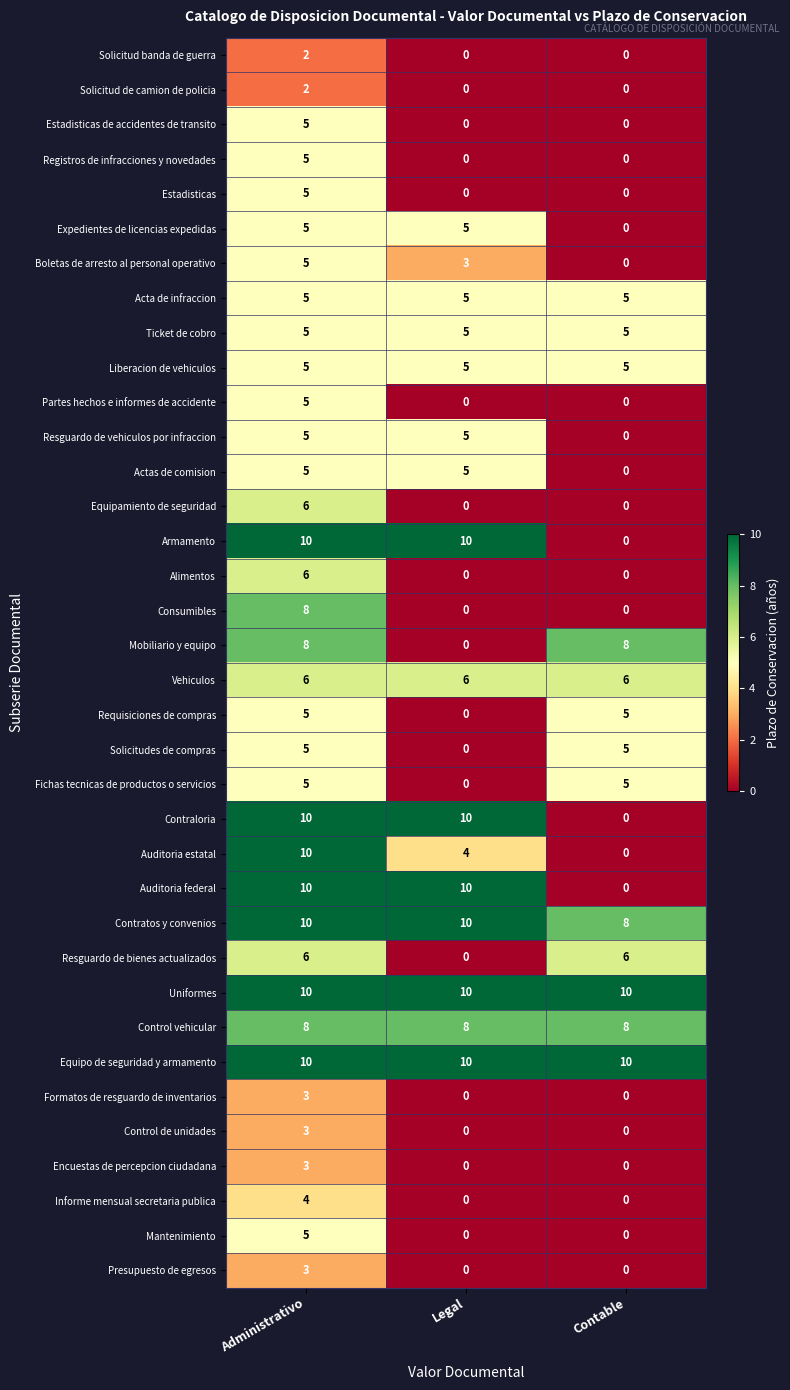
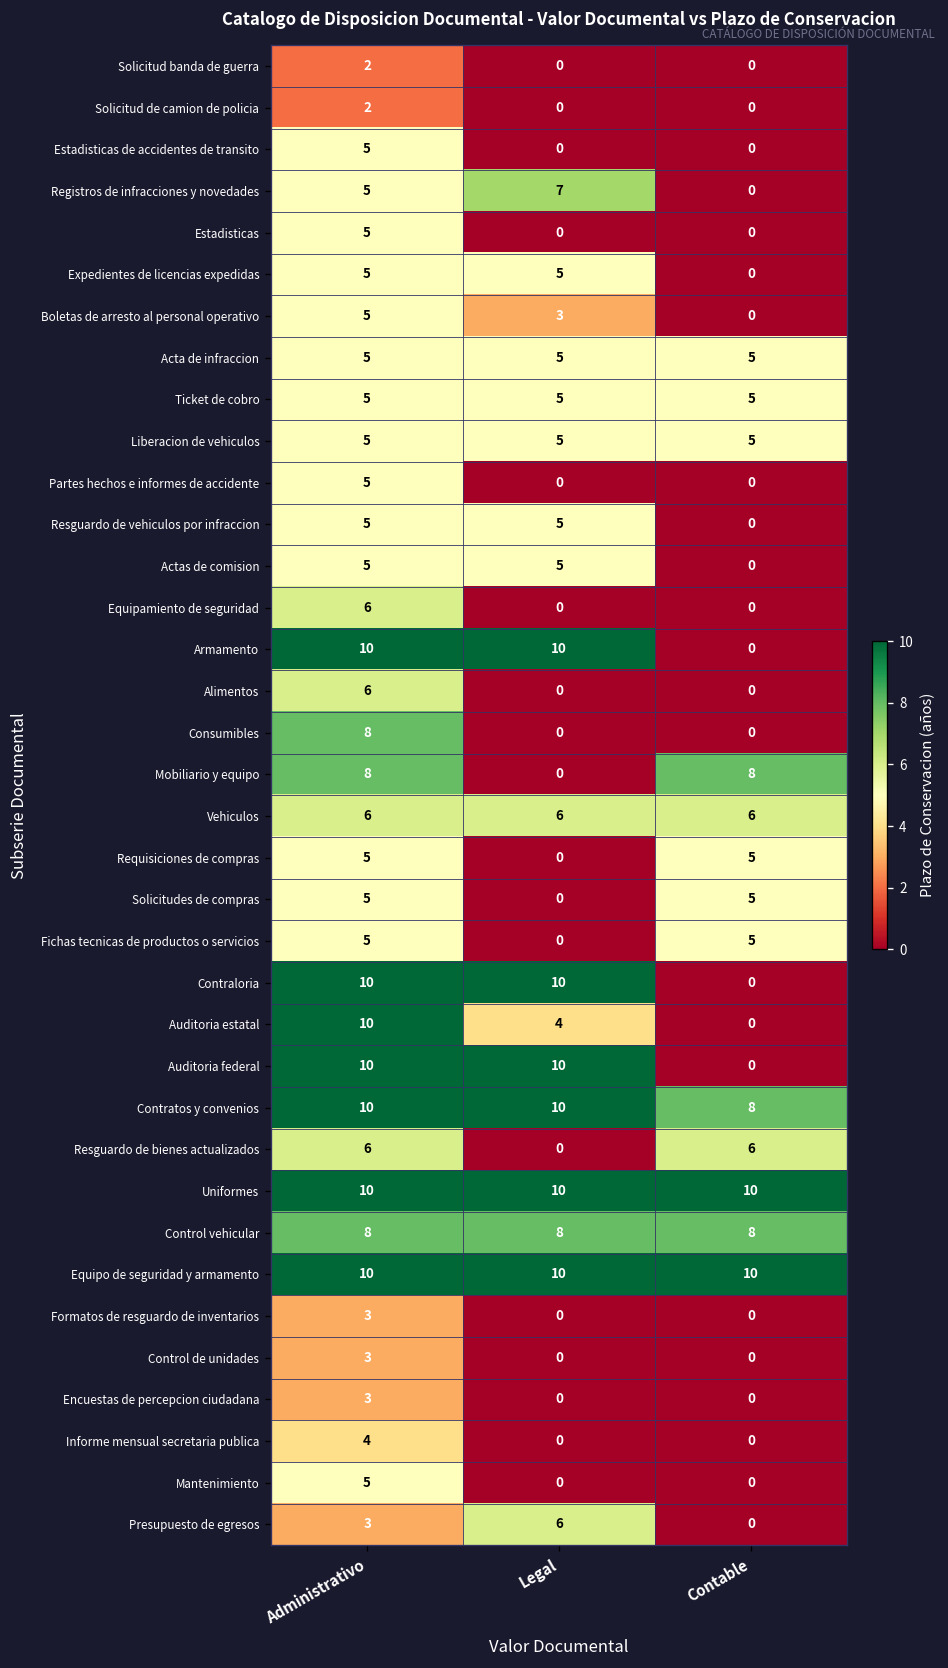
Registros de infracciones y novedades, Legal: 0 -> 7
Presupuesto de egresos, Legal: 0 -> 6
